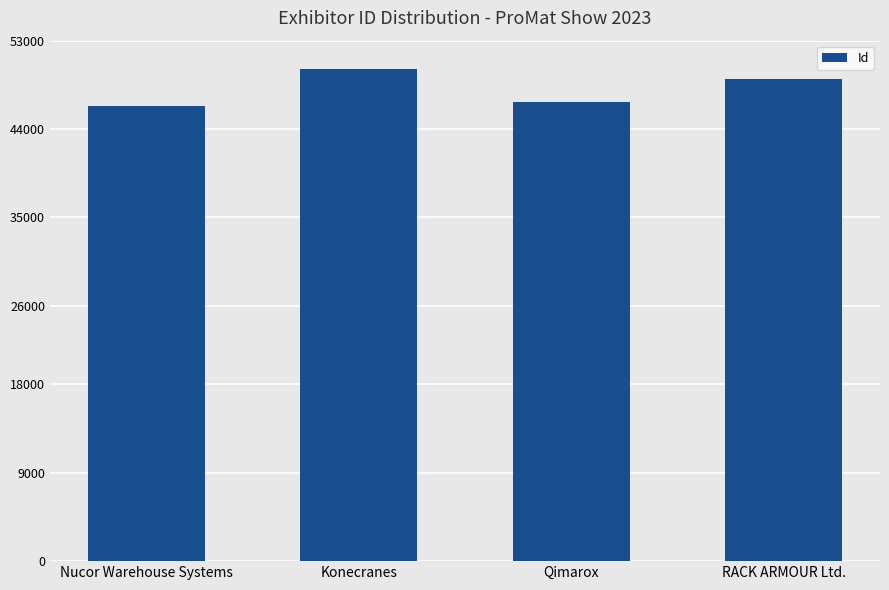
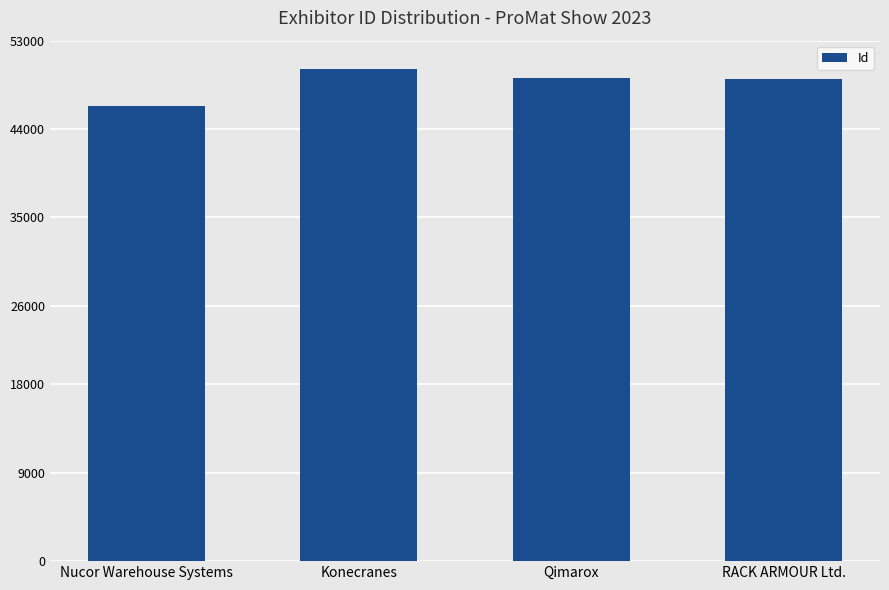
Qimarox: 47000 -> 49000
